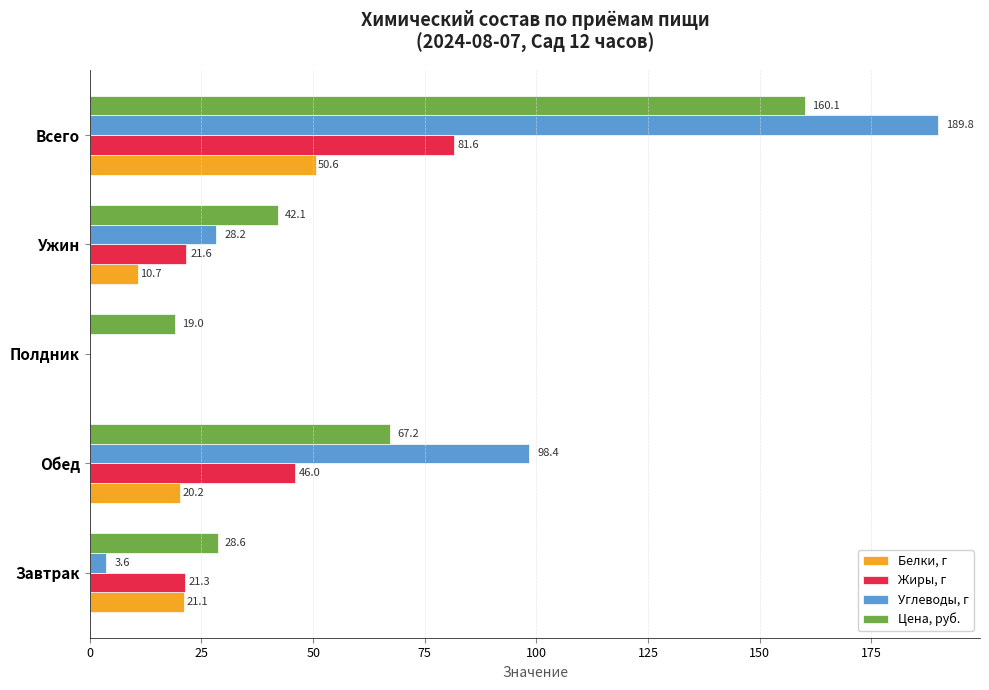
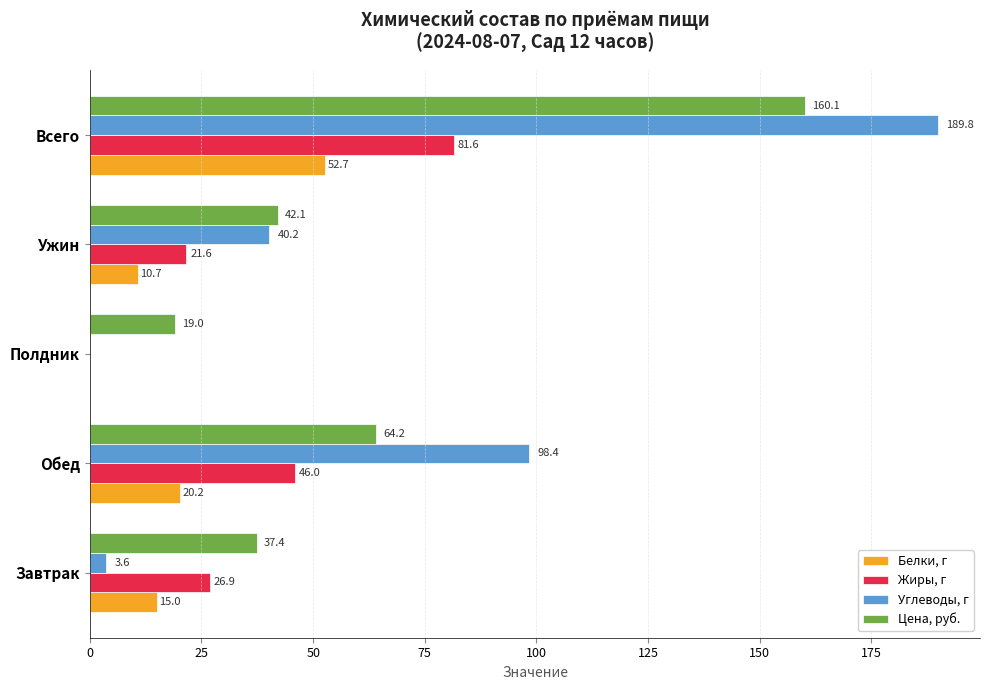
Белки, г, Всего: 50.6 -> 52.7
Углеводы, г, Ужин: 28.2 -> 40.2
Цена, руб., Обед: 67.2 -> 64.2
Цена, руб., Завтрак: 28.6 -> 37.4
Жиры, г, Завтрак: 21.3 -> 26.9
Белки, г, Завтрак: 21.1 -> 15.0
